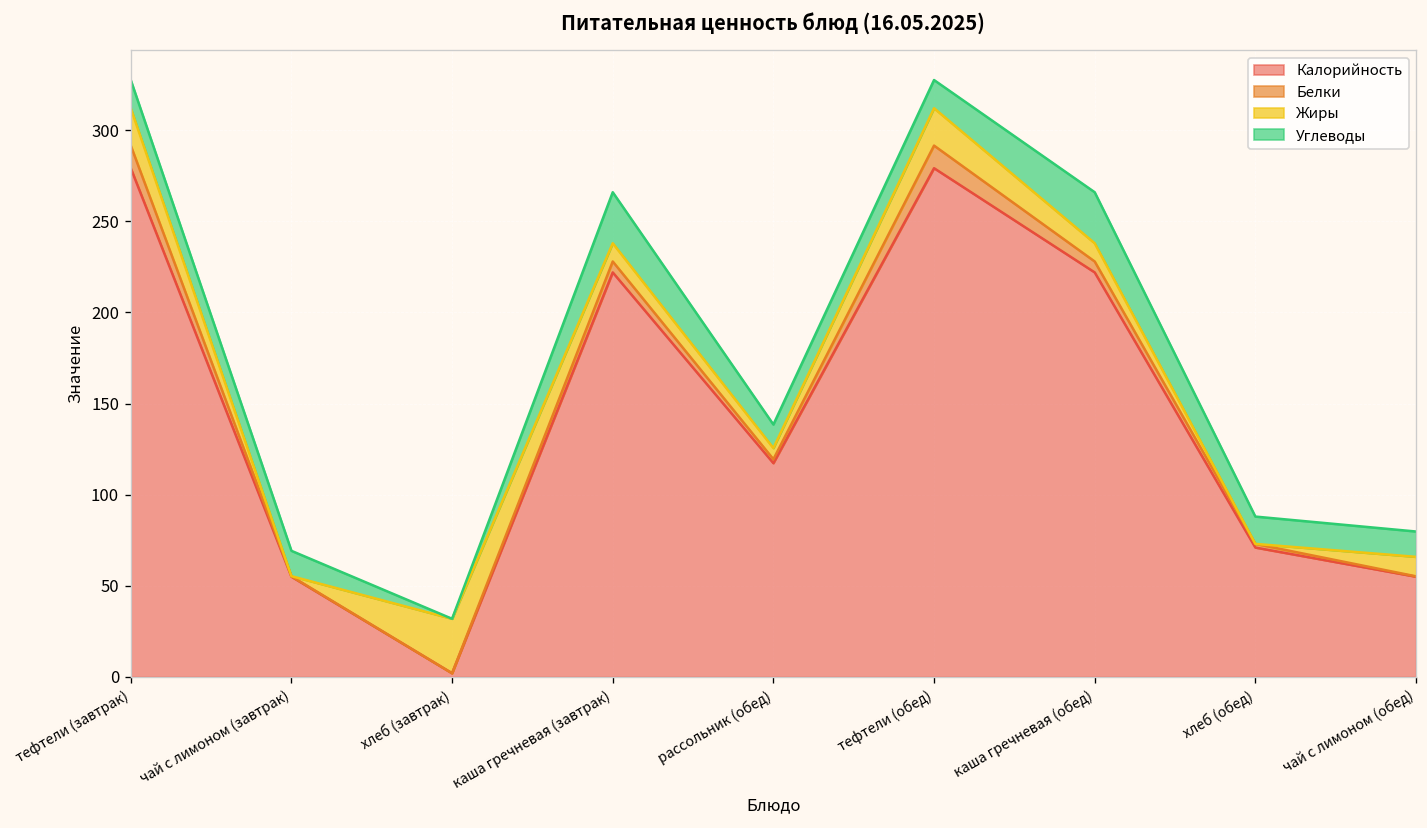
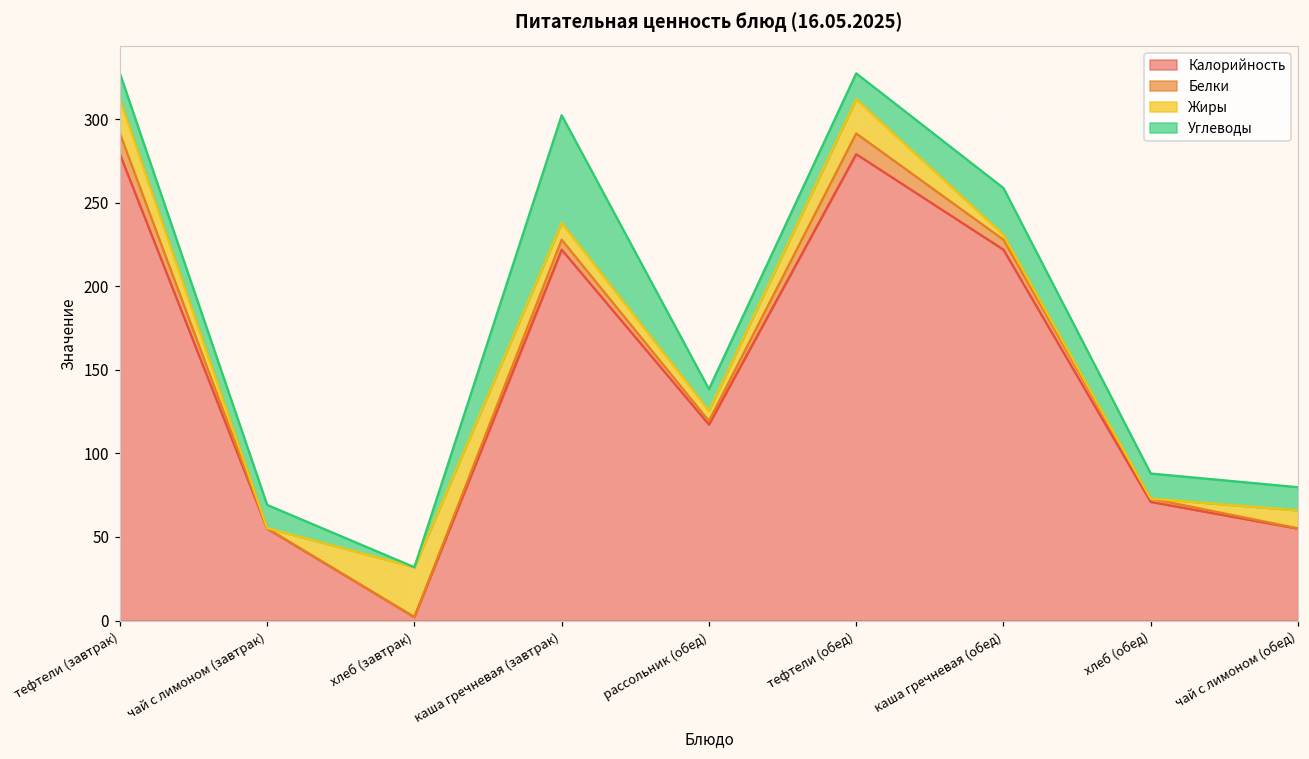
Углеводы, каша гречневая (завтрак): 28 -> 65
Жиры, каша гречневая (обед): 10 -> 3
